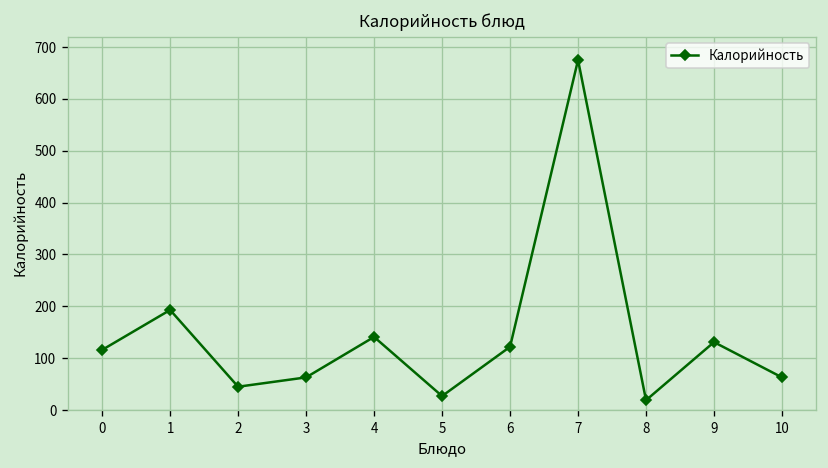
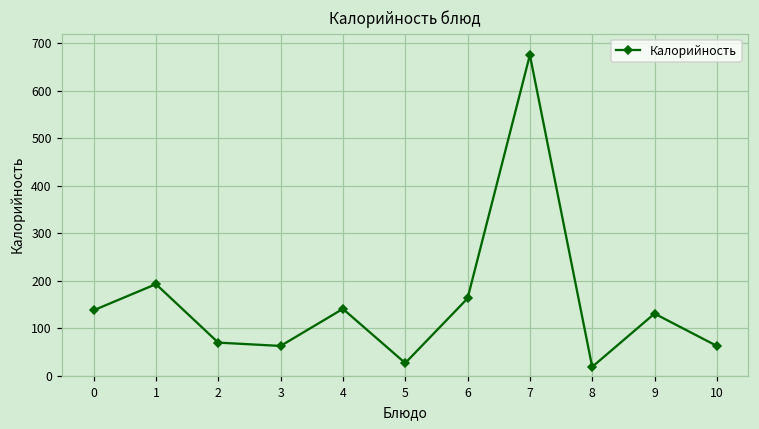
0: 120 -> 140
2: 50 -> 70
6: 120 -> 160
